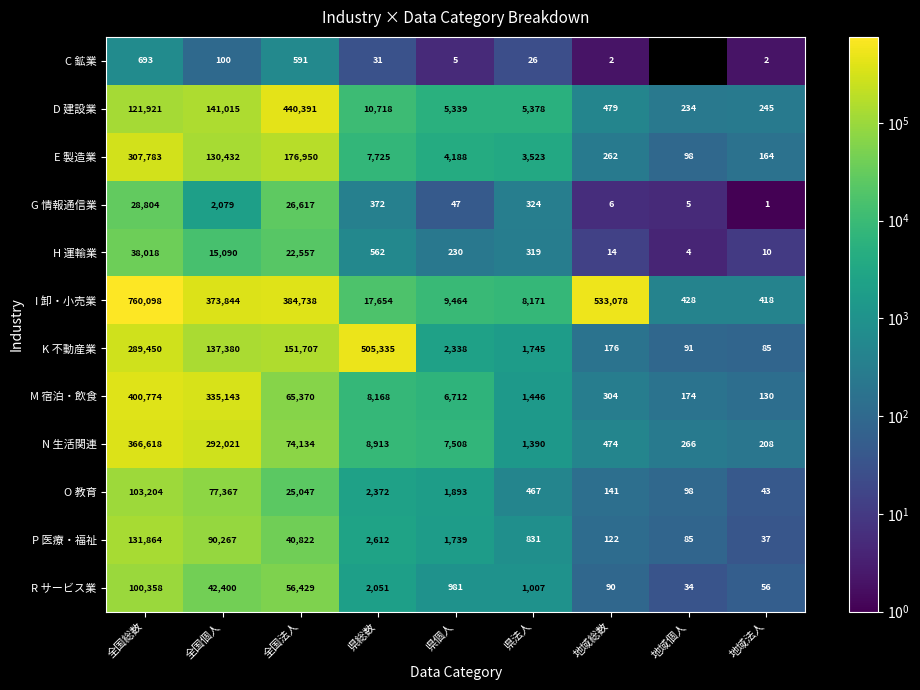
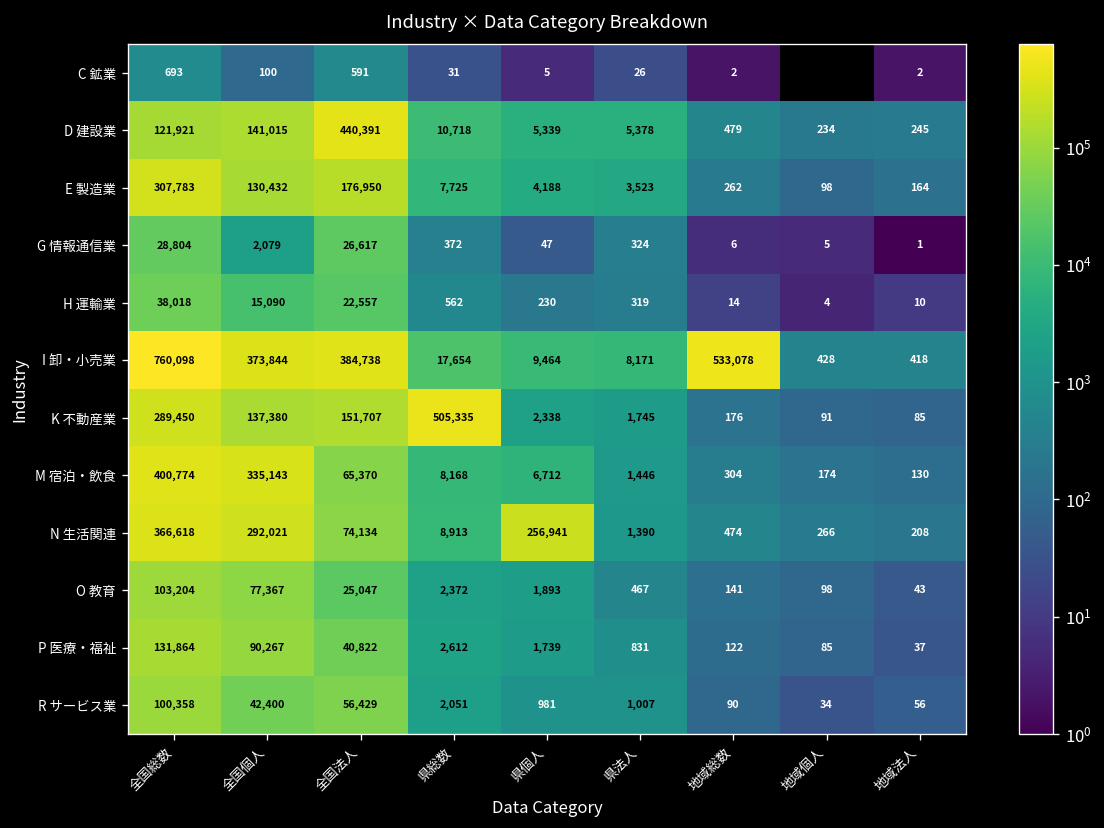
N 生活関連, 県個人: 7,508 -> 256,941
